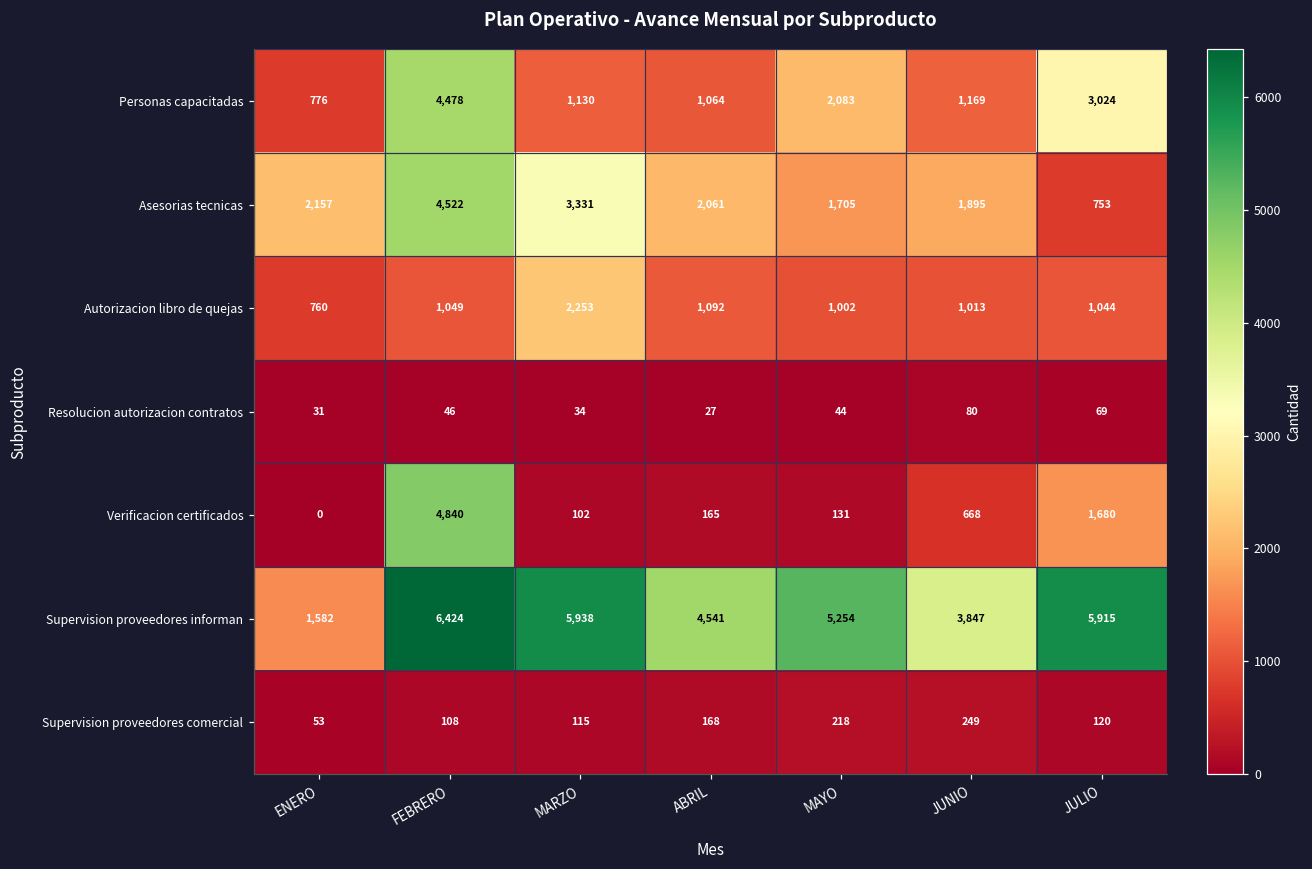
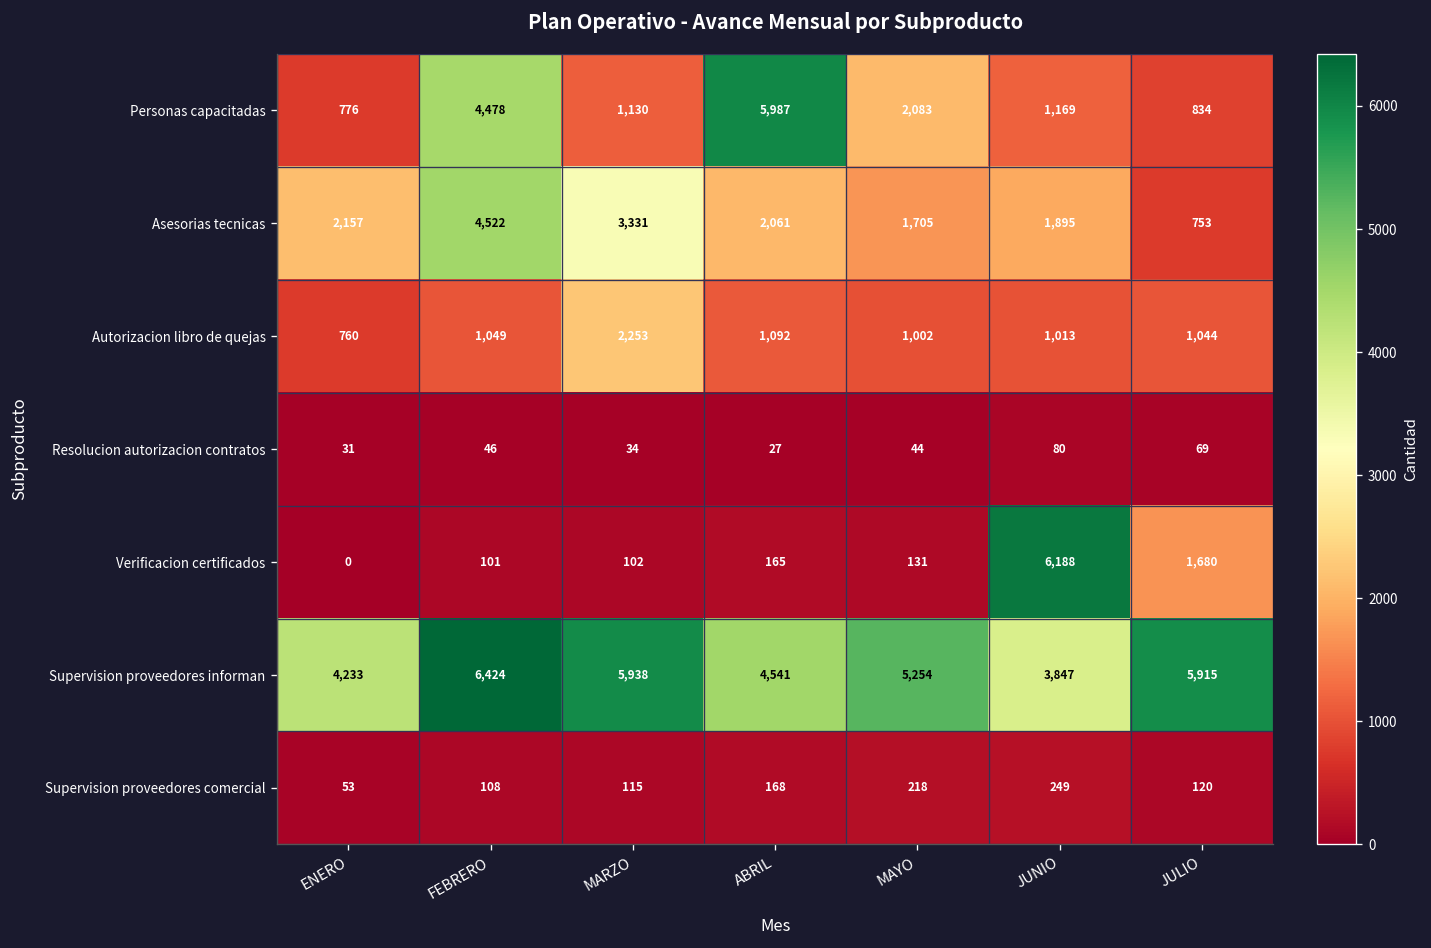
Personas capacitadas, ABRIL: 1,064 -> 5,987
Personas capacitadas, JULIO: 3,024 -> 834
Verificacion certificados, FEBRERO: 4,840 -> 101
Verificacion certificados, JUNIO: 668 -> 6,188
Supervision proveedores informan, ENERO: 1,582 -> 4,233
